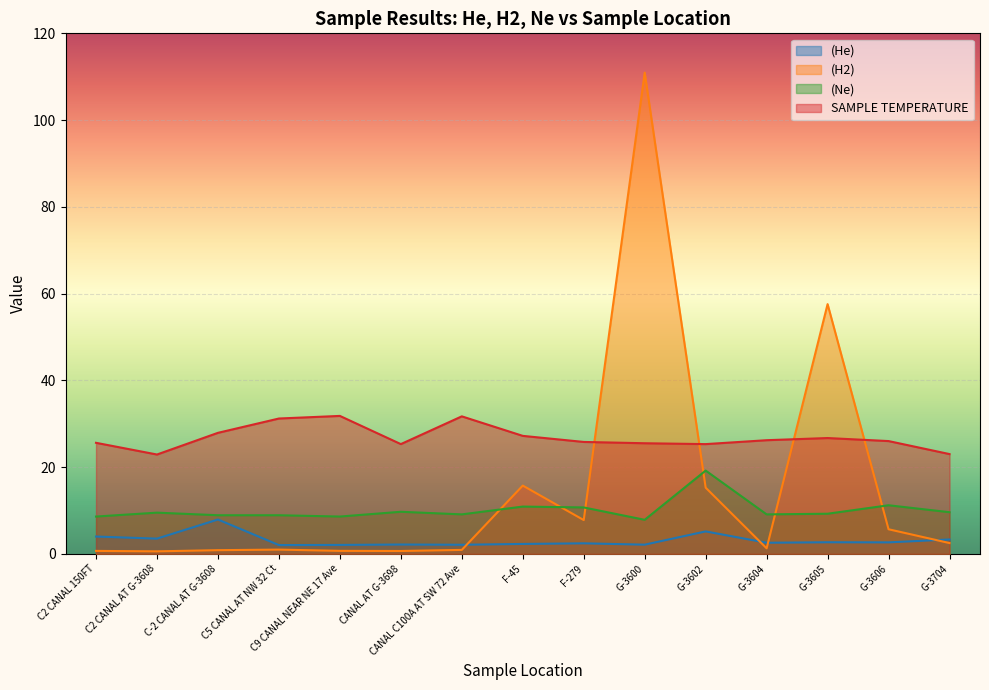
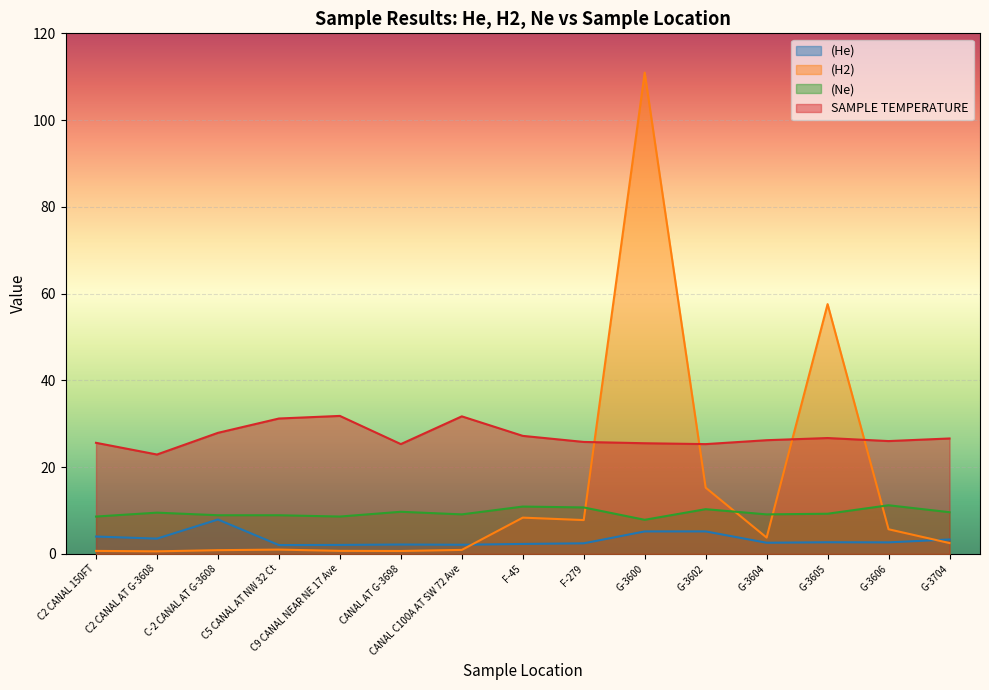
(H2), F-45: 16 -> 8
(He), G-3600: 2 -> 5
(Ne), G-3602: 19 -> 10
(H2), G-3604: 1 -> 4
SAMPLE TEMPERATURE, G-3704: 23 -> 27
